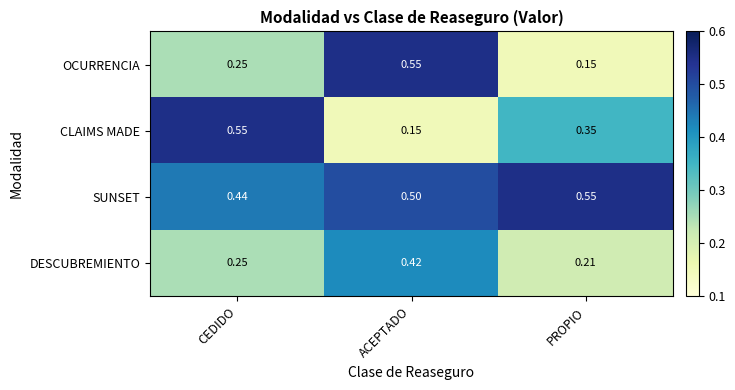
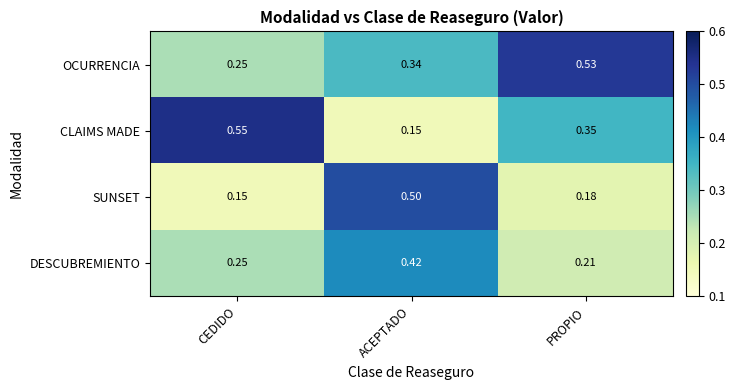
OCURRENCIA, ACEPTADO: 0.55 -> 0.34
OCURRENCIA, PROPIO: 0.15 -> 0.53
SUNSET, CEDIDO: 0.44 -> 0.15
SUNSET, PROPIO: 0.55 -> 0.18
